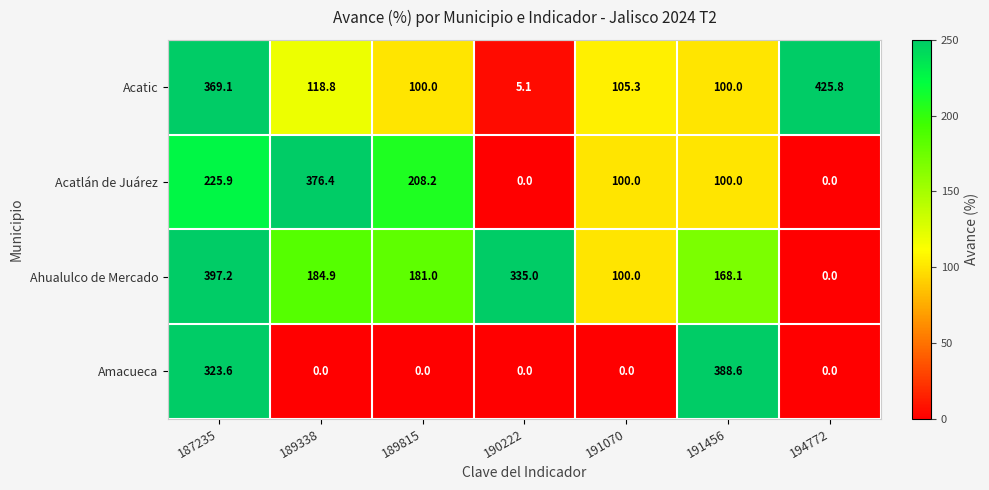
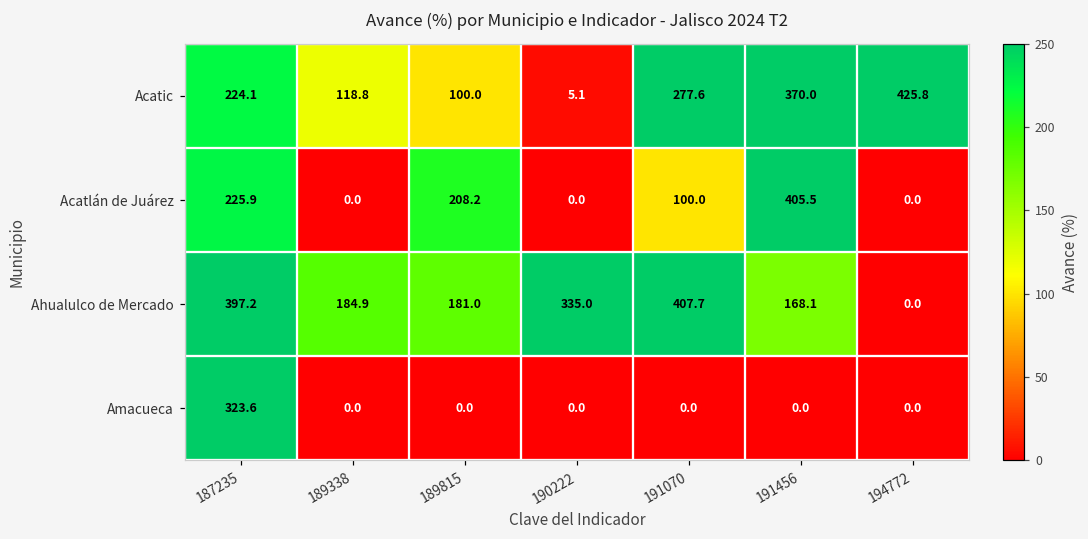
Acatic, 187235: 369.1 -> 224.1
Acatic, 191070: 105.3 -> 277.6
Acatic, 191456: 100.0 -> 370.0
Acatlán de Juárez, 189338: 376.4 -> 0.0
Acatlán de Juárez, 191456: 100.0 -> 405.5
Ahualulco de Mercado, 191070: 100.0 -> 407.7
Amacueca, 191456: 388.6 -> 0.0
